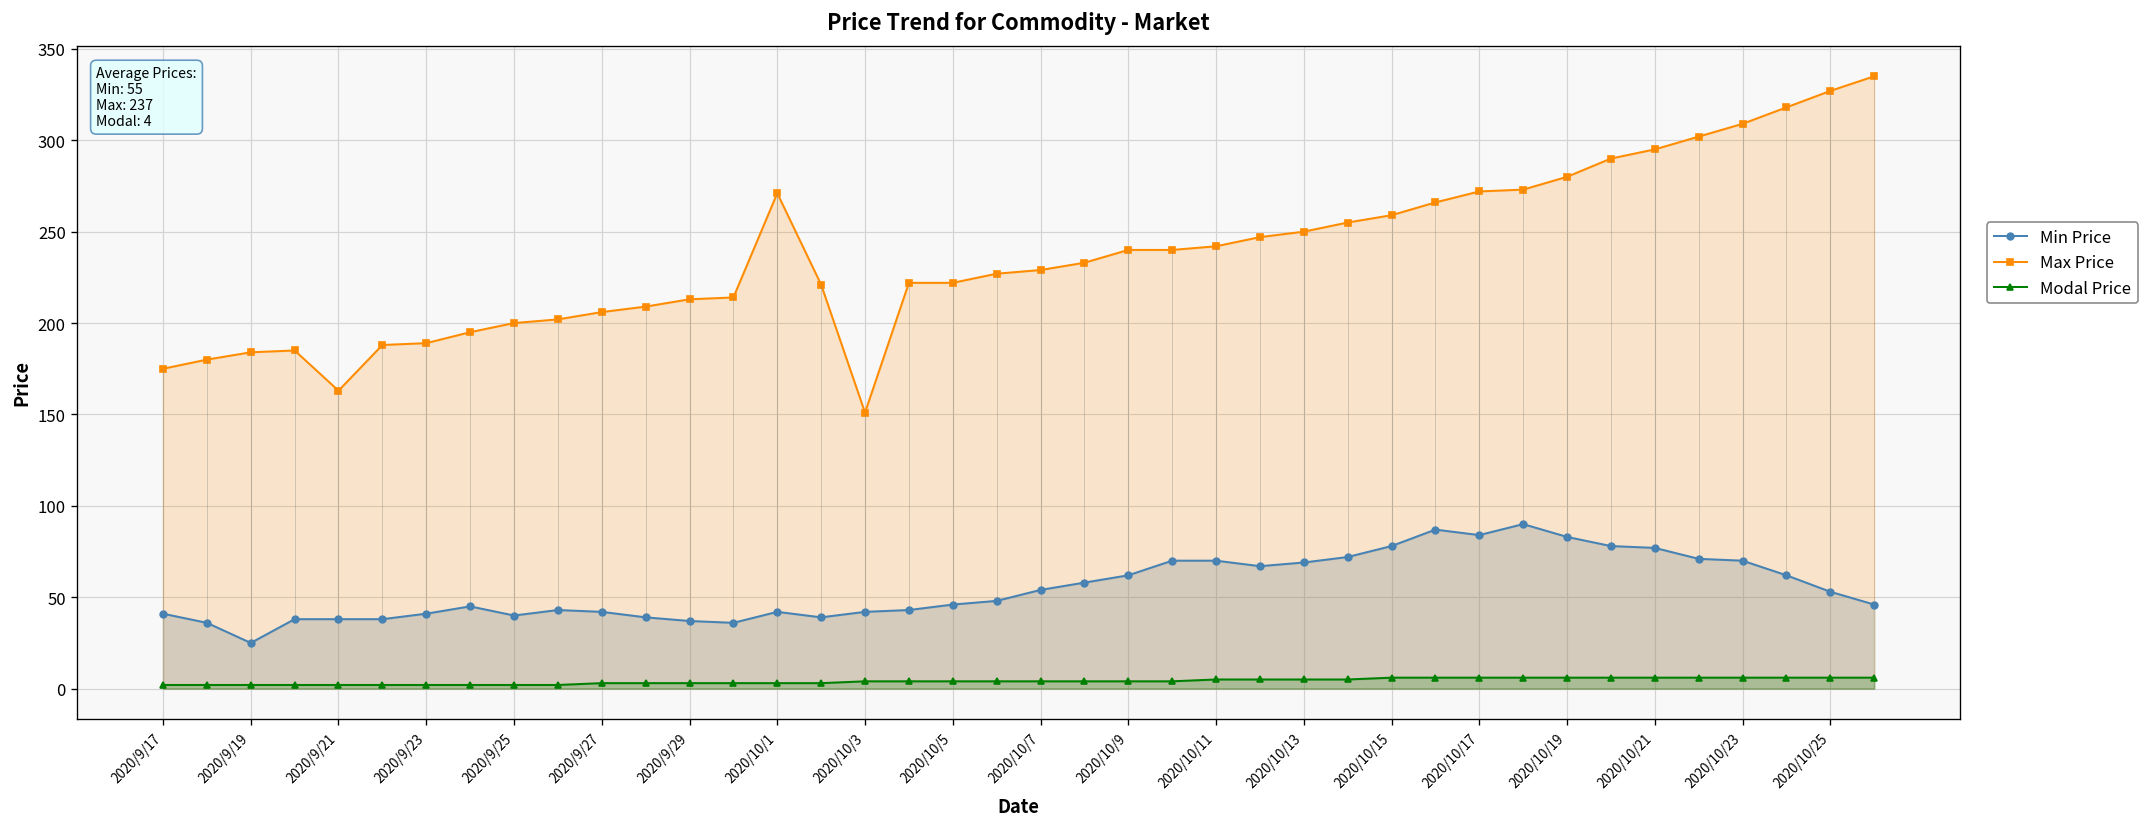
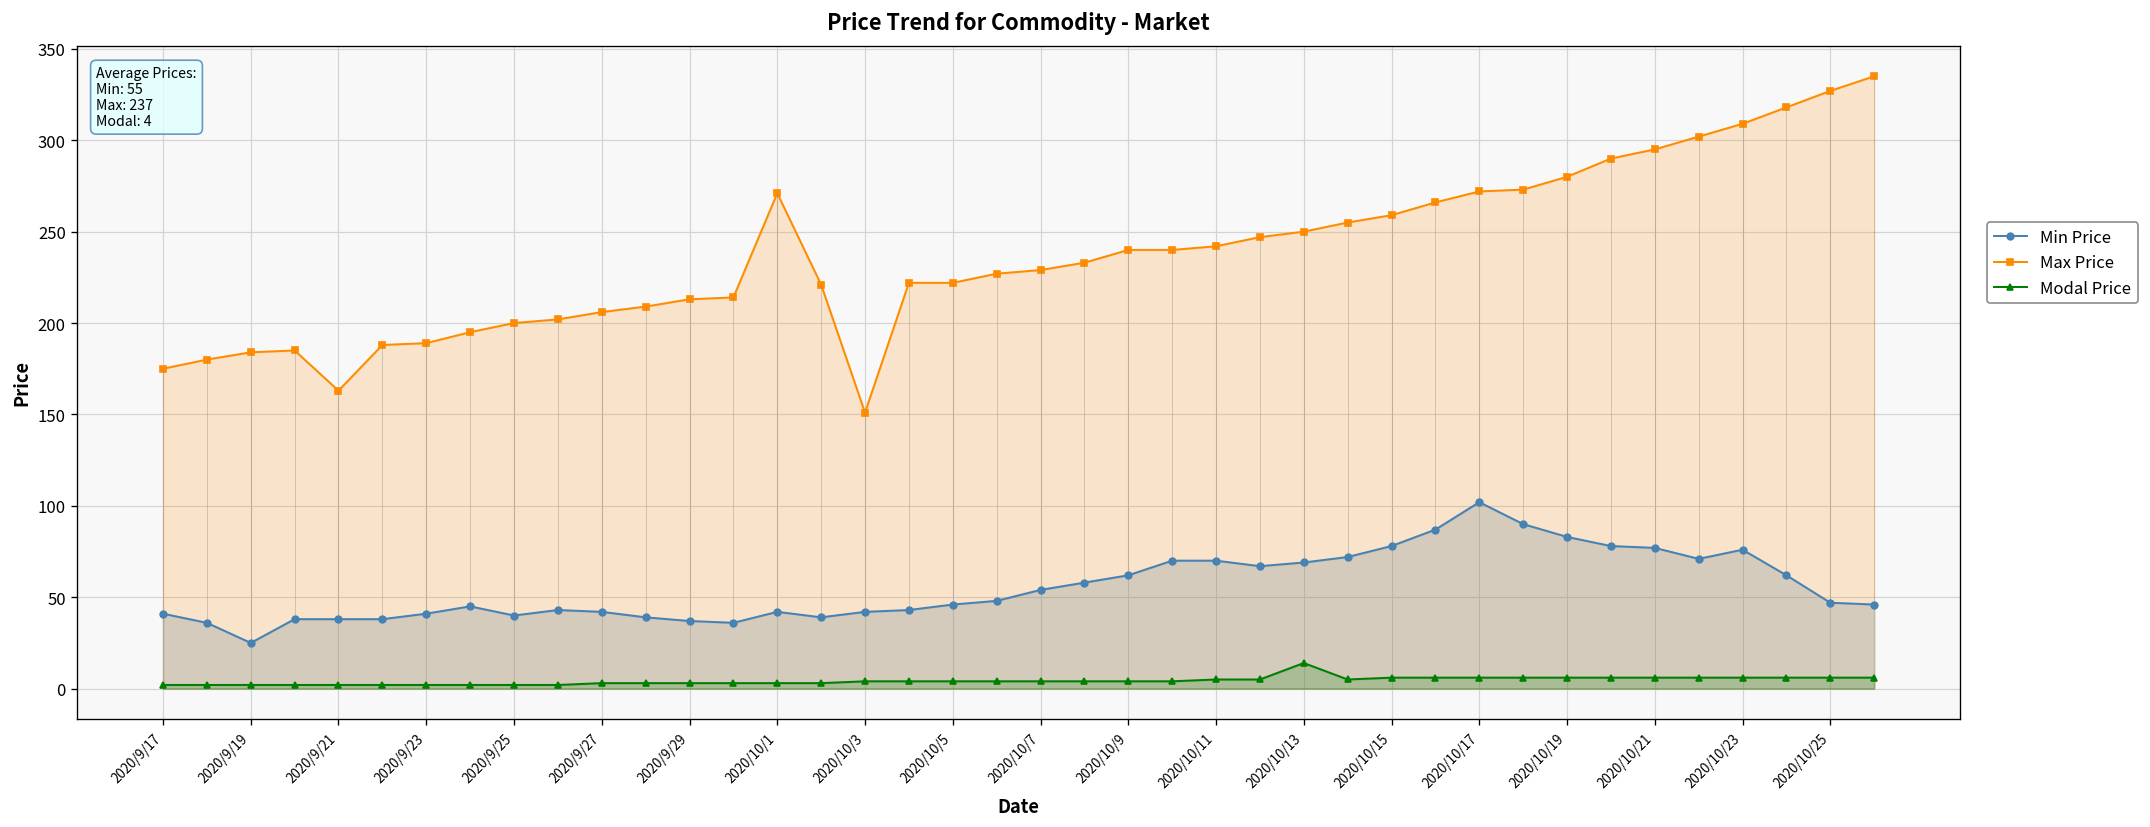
Modal Price, 2020/10/13: 5 -> 14
Min Price, 2020/10/17: 84 -> 102
Min Price, 2020/10/23: 70 -> 76
Min Price, 2020/10/25: 53 -> 47
